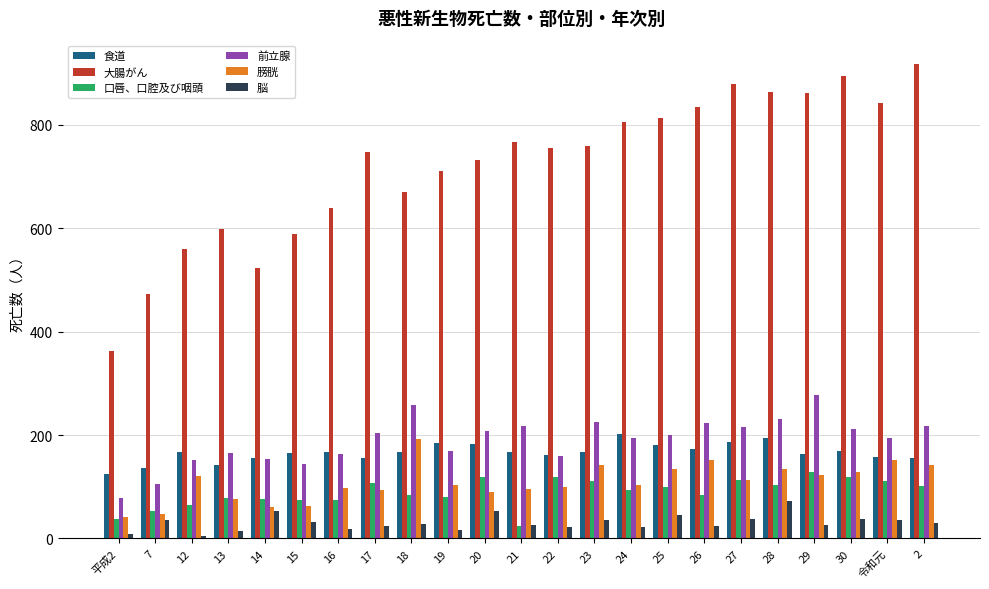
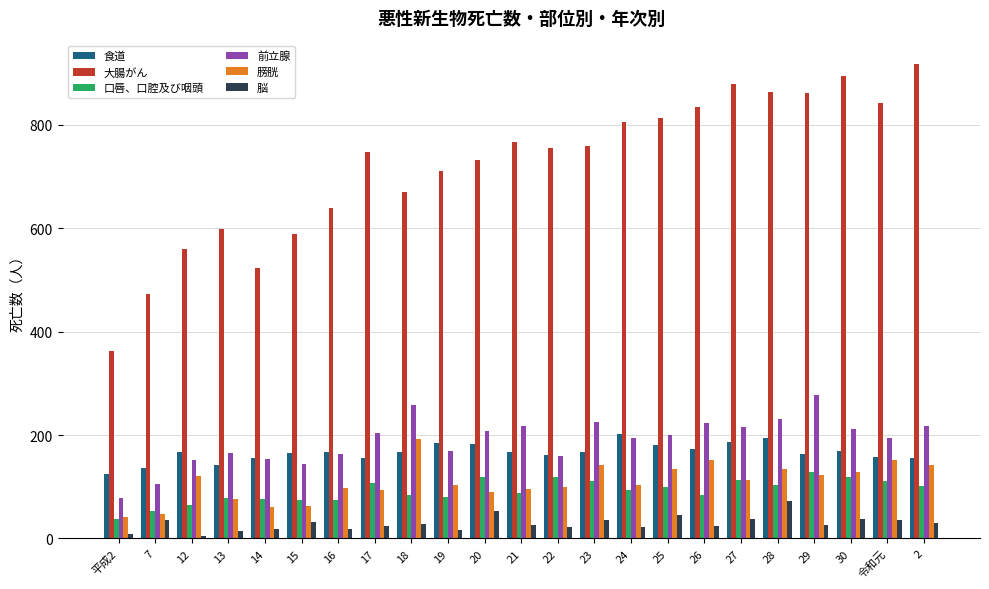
脳, 14: 50 -> 20
口唇、口腔及び咽頭, 21: 30 -> 90
